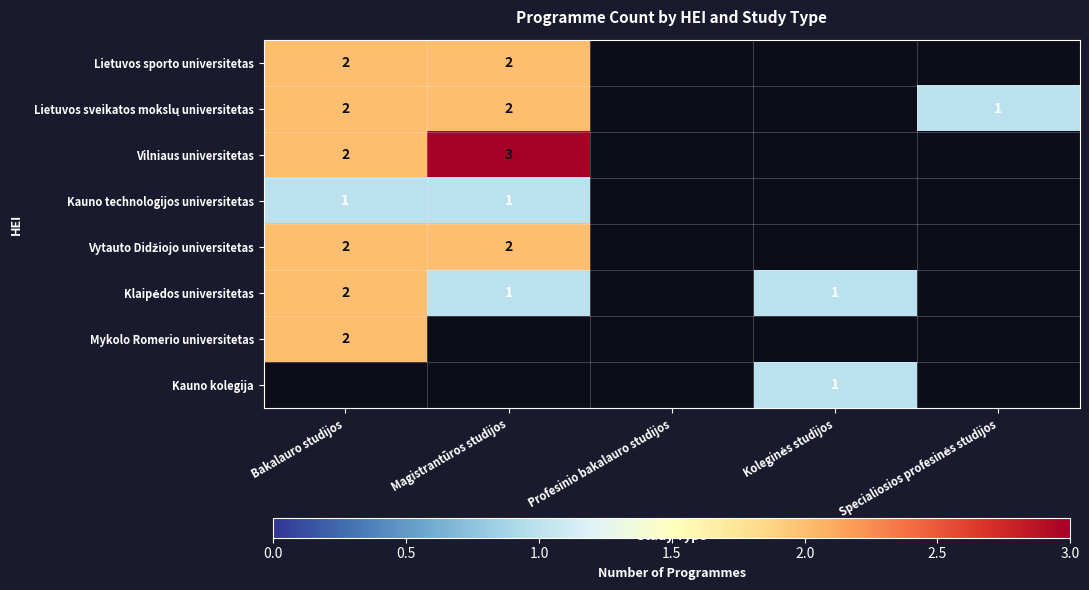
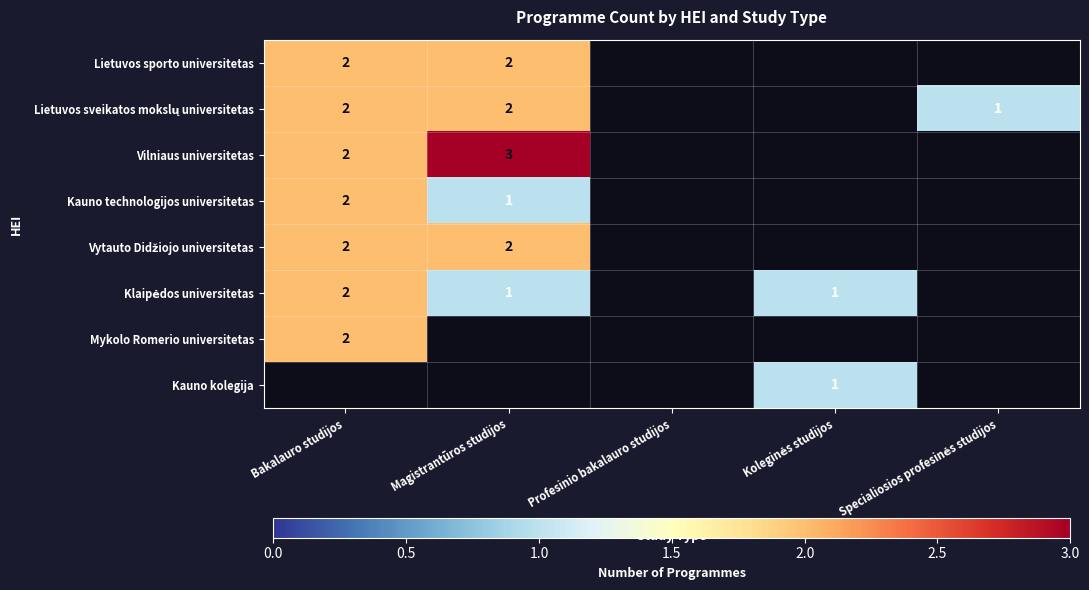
Kauno technologijos universitetas, Bakalauro studijos: 1 -> 2
